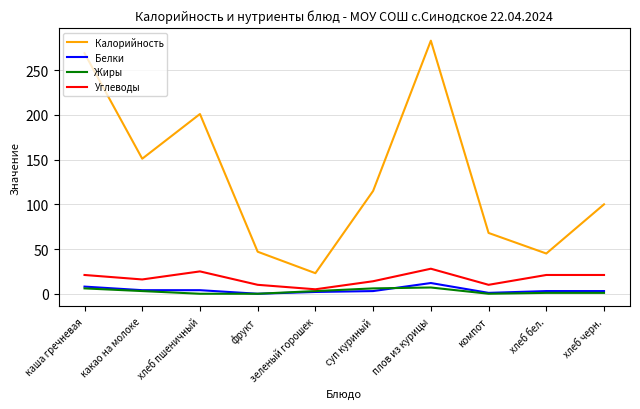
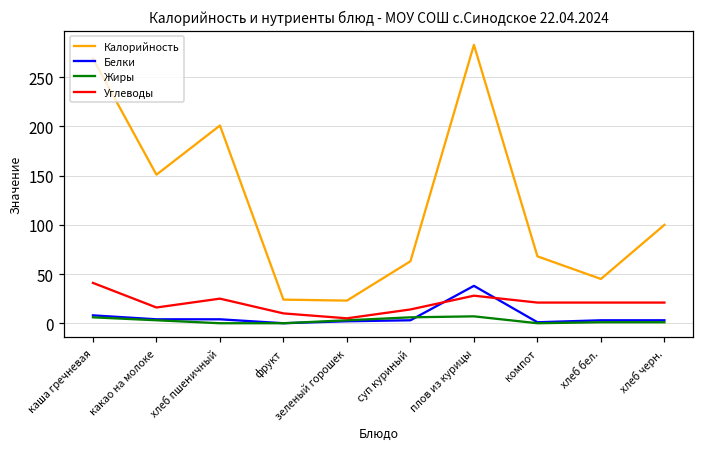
Углеводы, каша гречневая: 20 -> 40
Калорийность, фрукт: 50 -> 20
Калорийность, суп куриный: 120 -> 60
Белки, плов из курицы: 10 -> 40
Углеводы, компот: 10 -> 20
